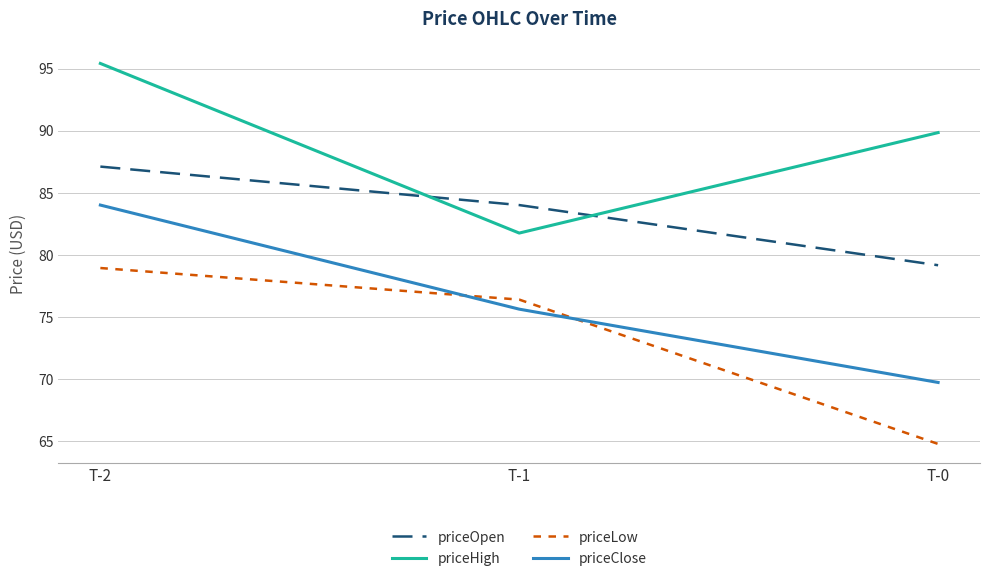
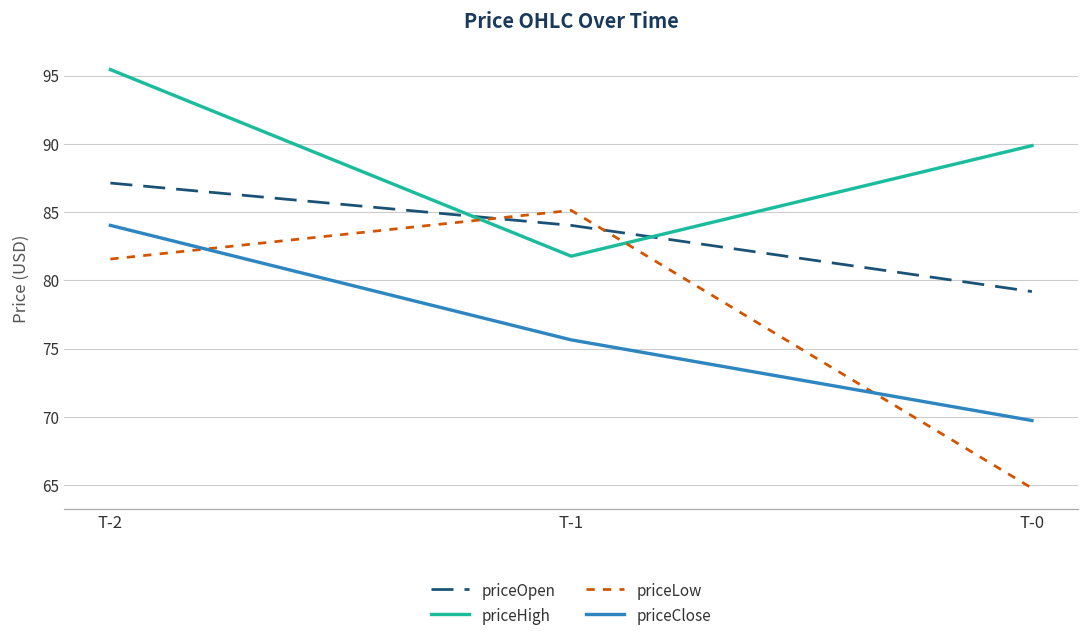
priceLow, T-2: 79.0 -> 81.6
priceLow, T-1: 76.4 -> 85.1
